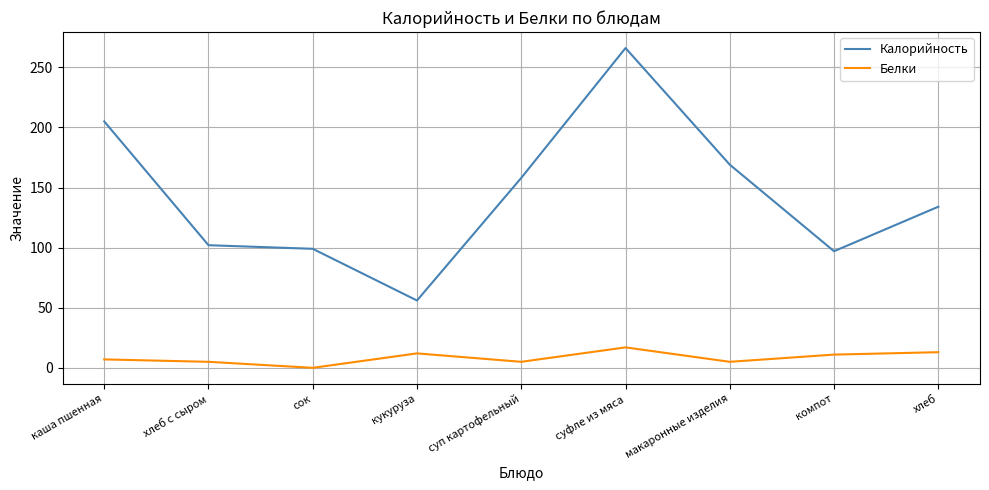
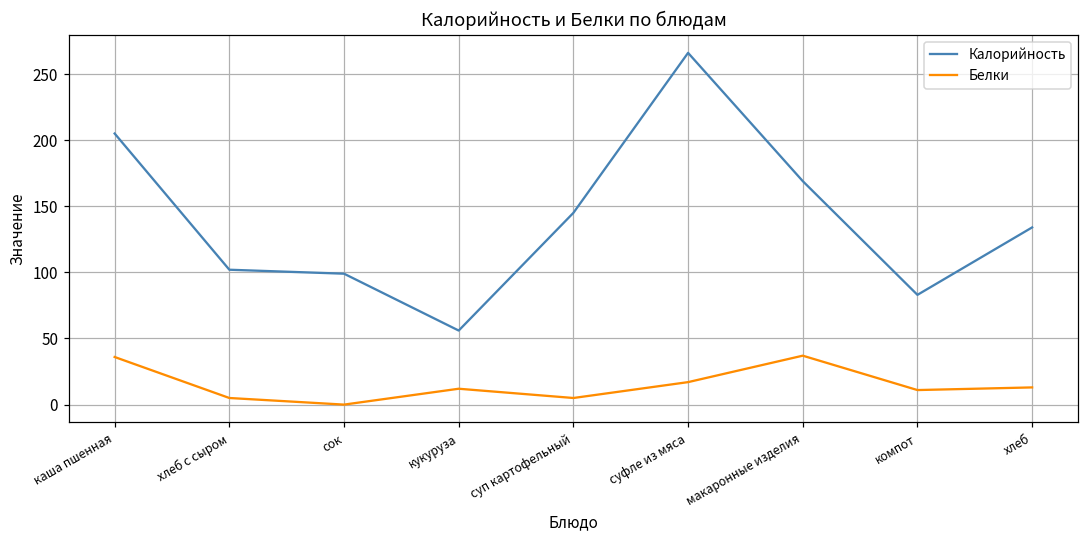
Белки, каша пшенная: 7 -> 36
Калорийность, суп картофельный: 158 -> 145
Белки, макаронные изделия: 5 -> 37
Калорийность, компот: 97 -> 83
